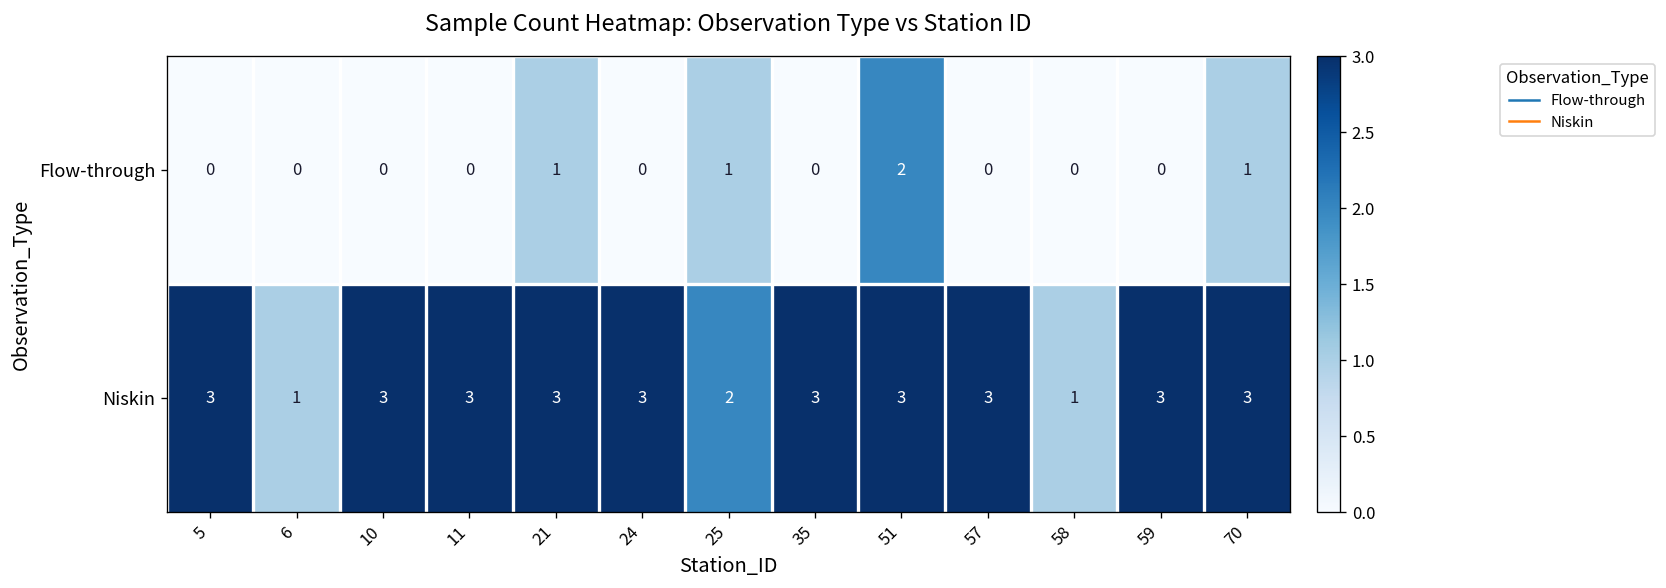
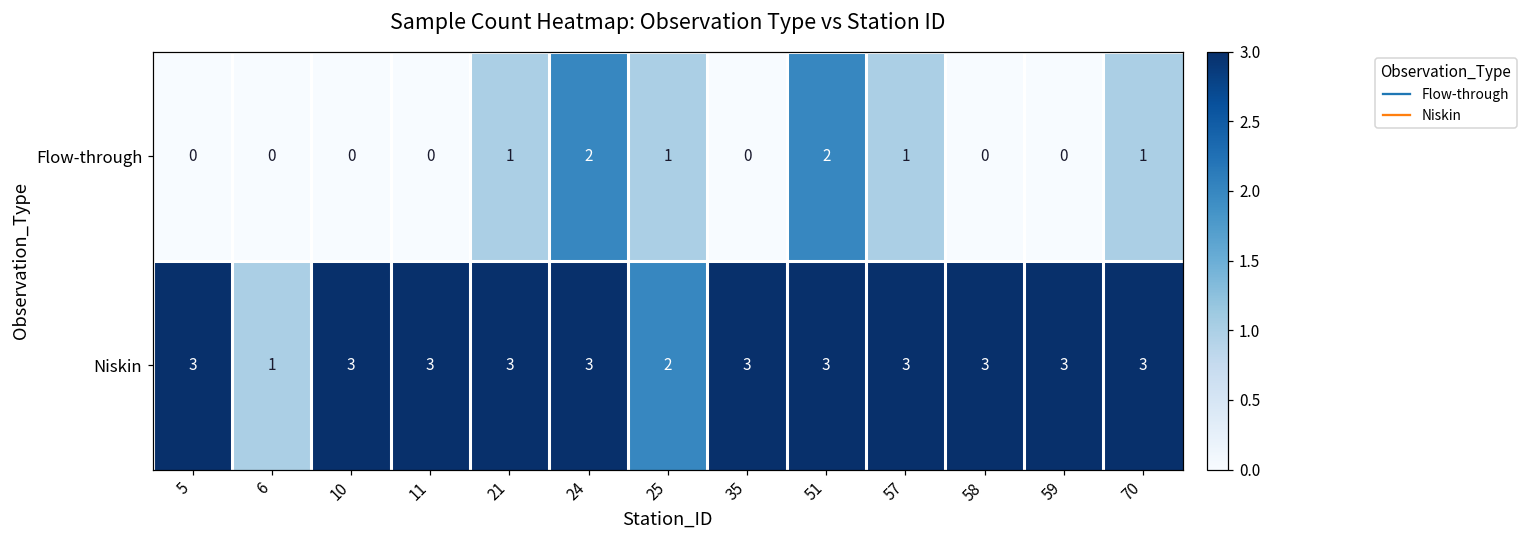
Flow-through, 24: 0 -> 2
Flow-through, 57: 0 -> 1
Niskin, 58: 1 -> 3
